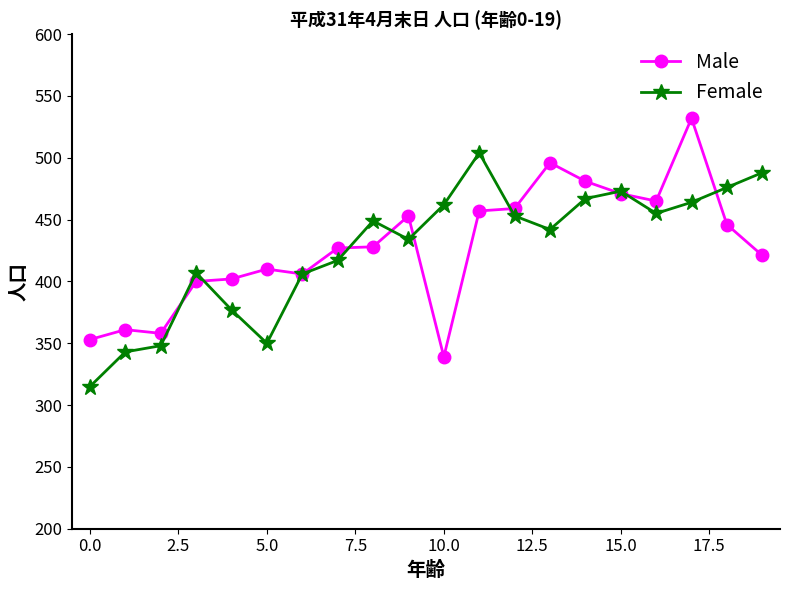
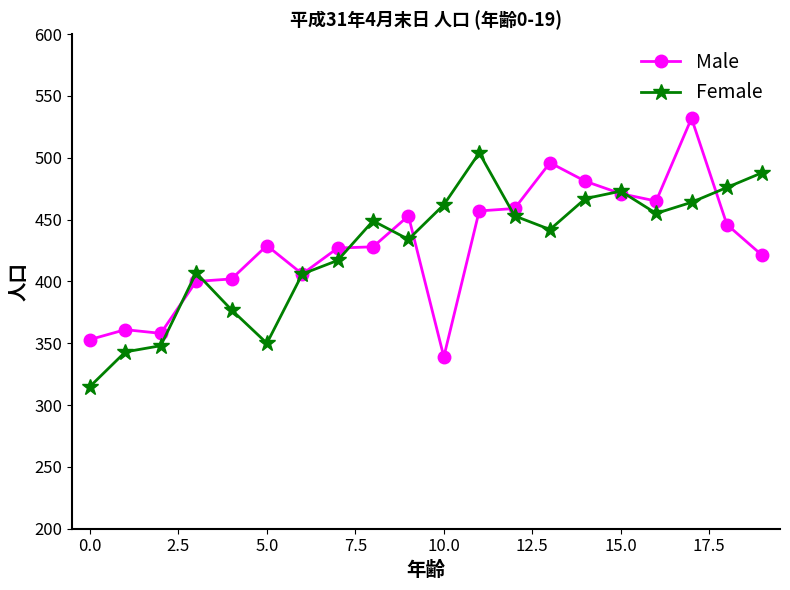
Male, 5.0: 410 -> 429
